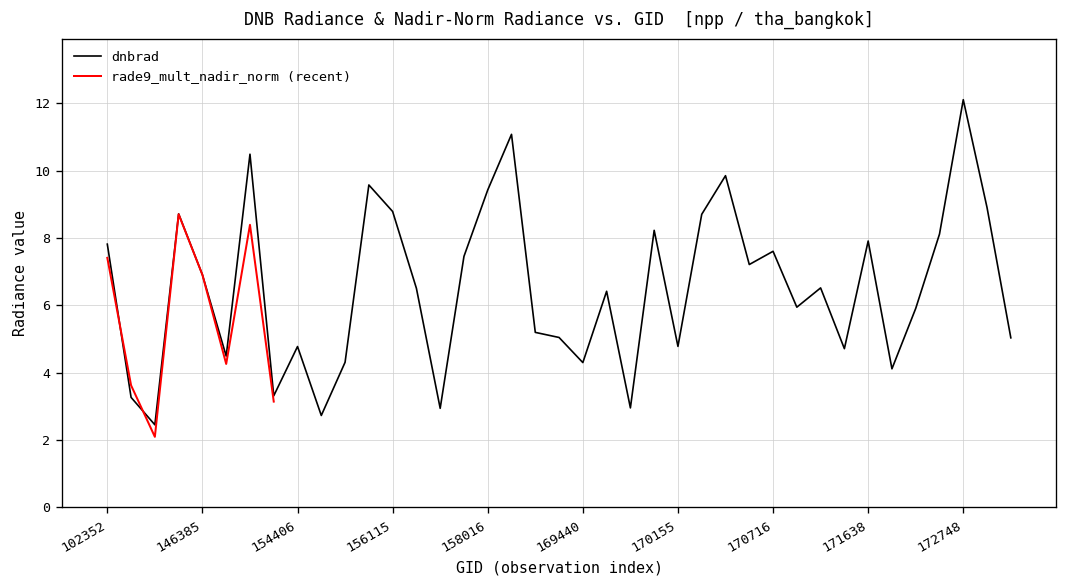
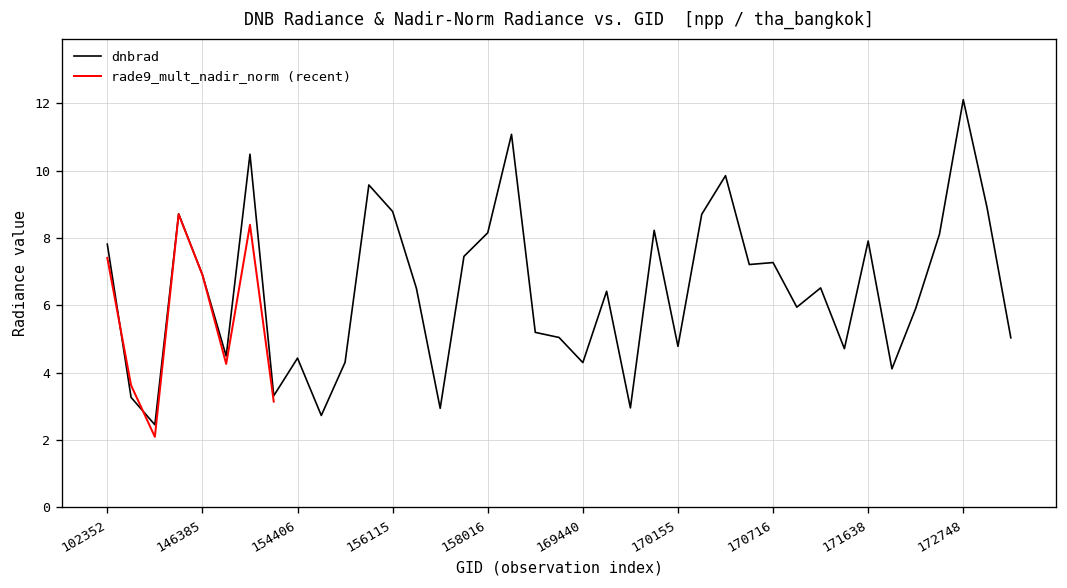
dnbrad, 154406: 4.8 -> 4.4
dnbrad, 158016: 9.4 -> 8.2
dnbrad, 170716: 7.6 -> 7.3
